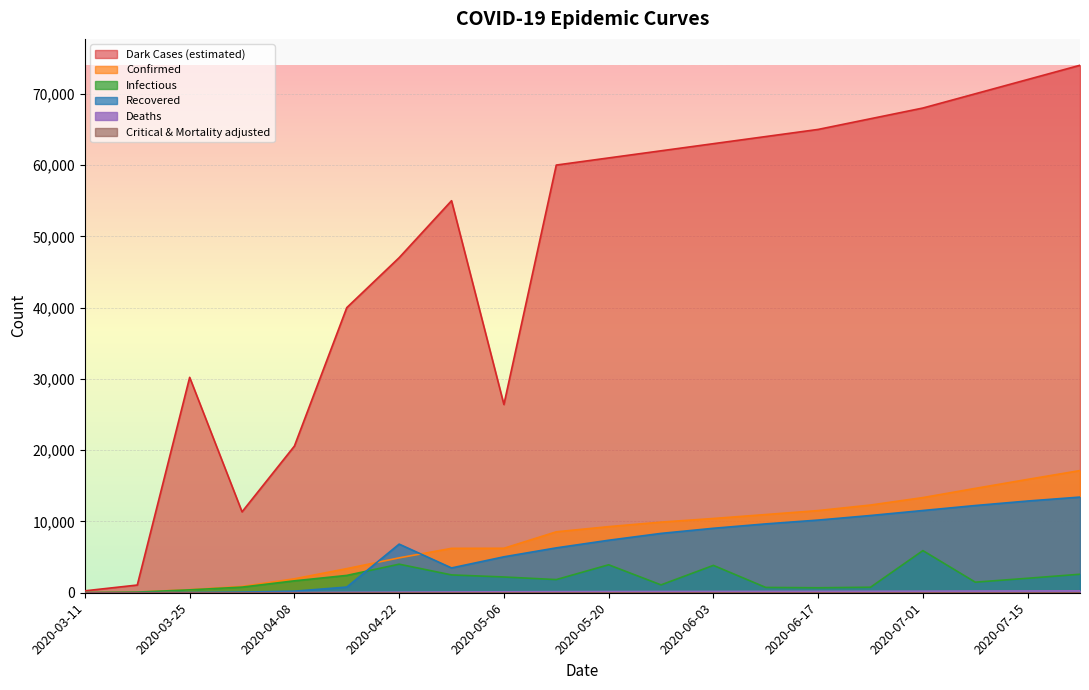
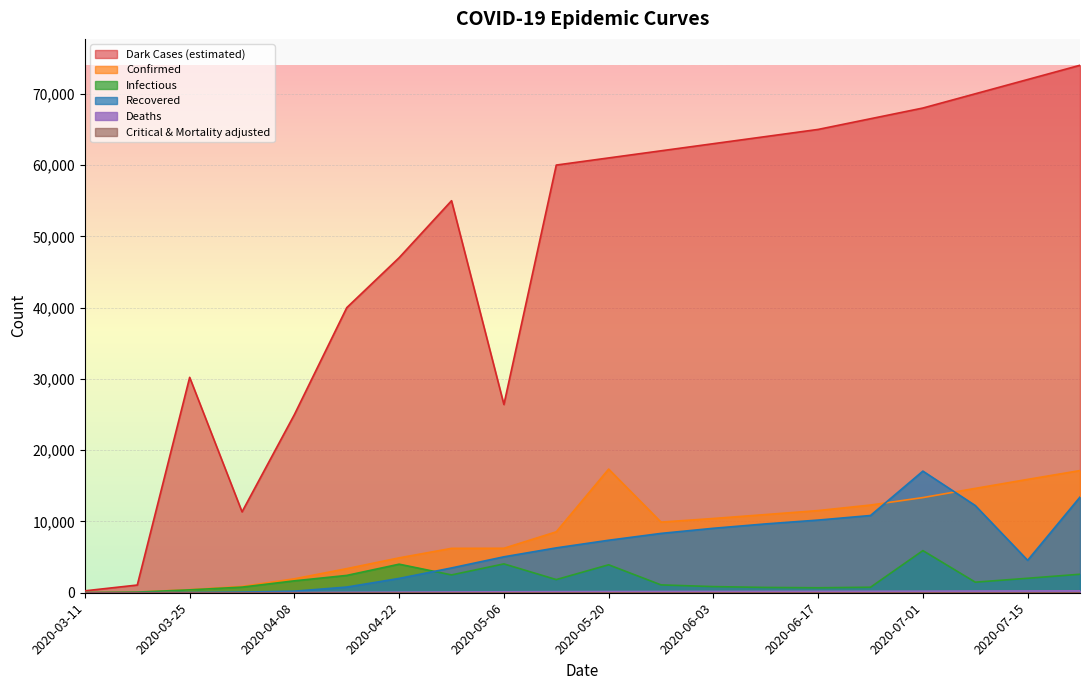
Dark Cases (estimated), 2020-04-08: 21,000 -> 25,000
Recovered, 2020-04-22: 7,000 -> 2,000
Infectious, 2020-05-06: 2,000 -> 4,000
Confirmed, 2020-05-20: 9,000 -> 17,000
Infectious, 2020-06-03: 4,000 -> 1,000
Recovered, 2020-07-01: 12,000 -> 17,000
Recovered, 2020-07-15: 13,000 -> 5,000
